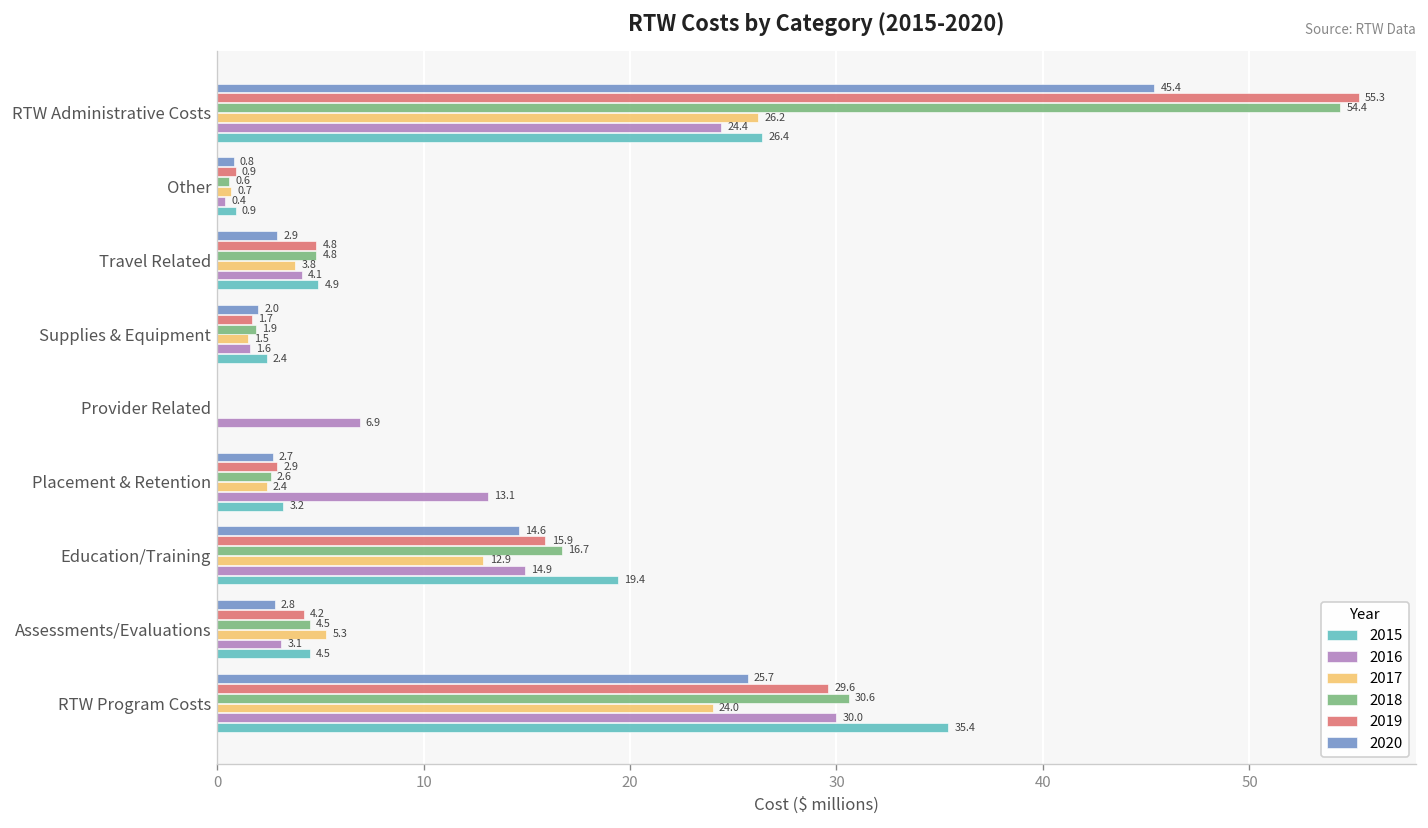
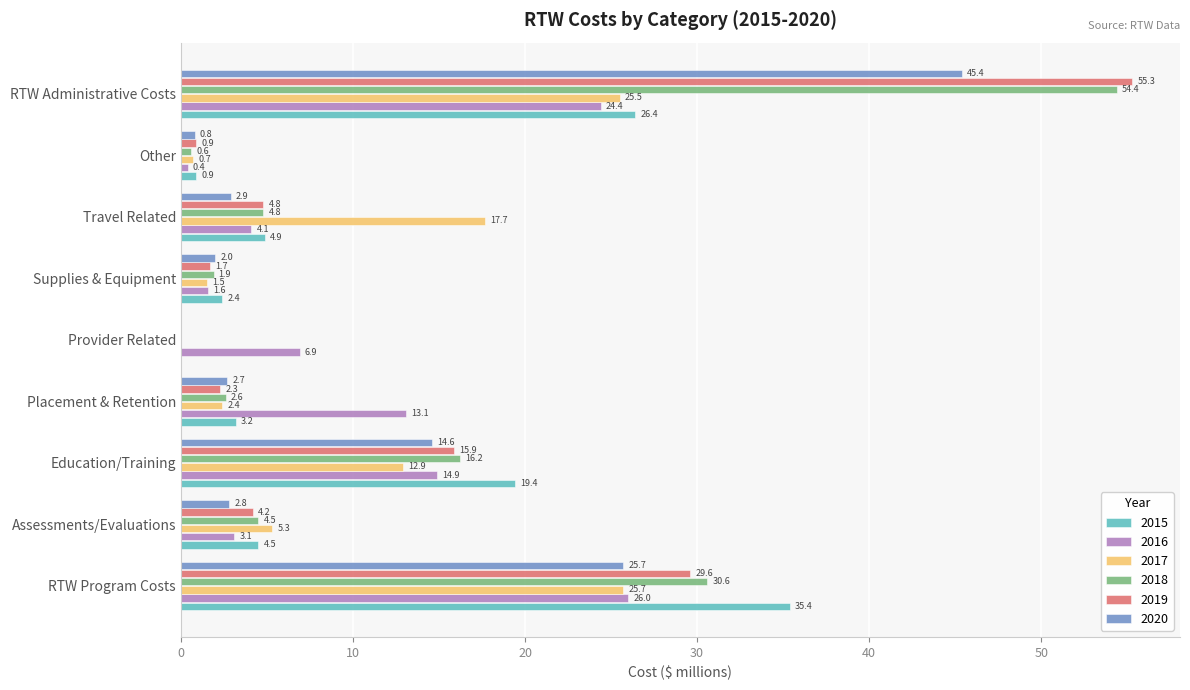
2017, RTW Administrative Costs: 26.2 -> 25.5
2017, Travel Related: 3.8 -> 17.7
2019, Placement & Retention: 2.9 -> 2.3
2018, Education/Training: 16.7 -> 16.2
2017, RTW Program Costs: 24.0 -> 25.7
2016, RTW Program Costs: 30.0 -> 26.0
